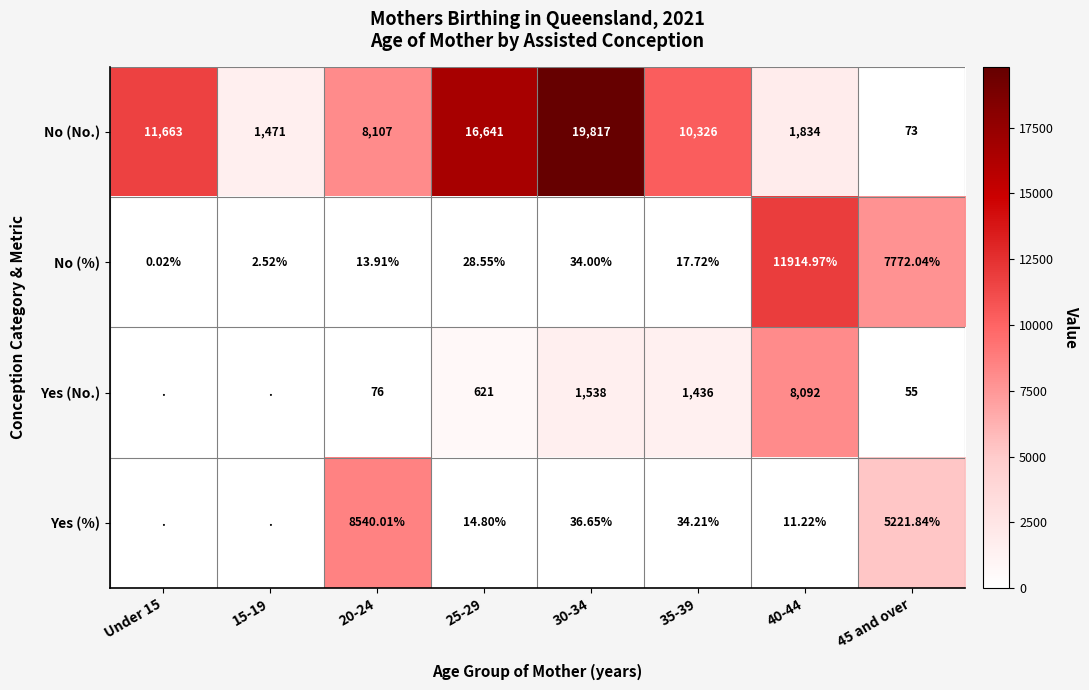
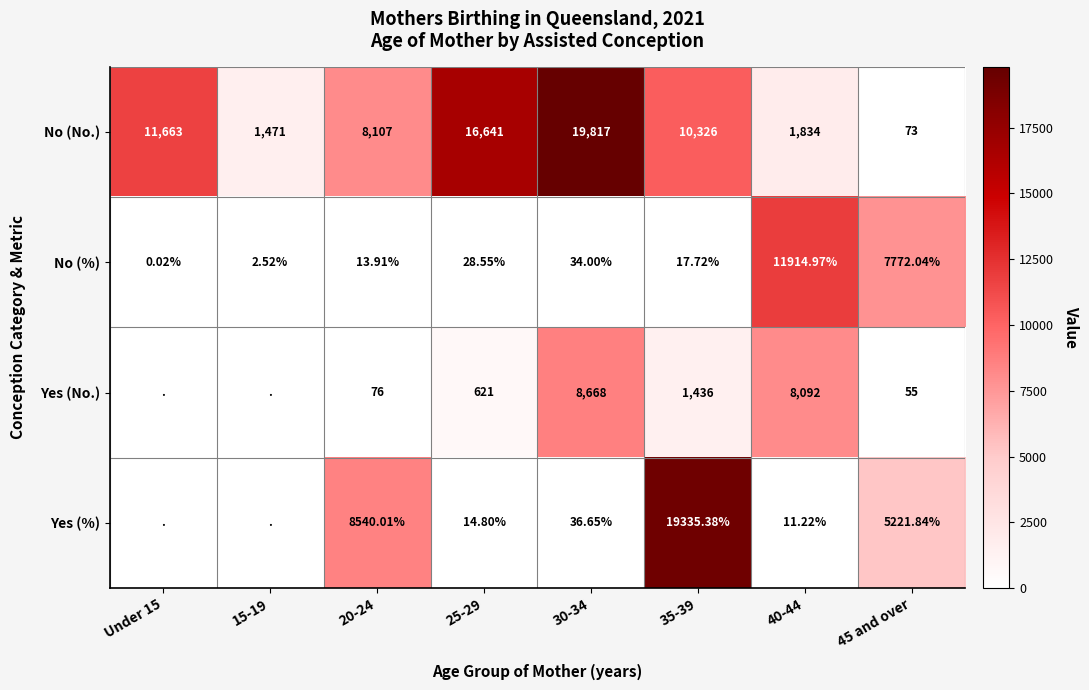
Yes (No.), 30-34: 1,538 -> 8,668
Yes (%), 35-39: 34.21% -> 19335.38%
